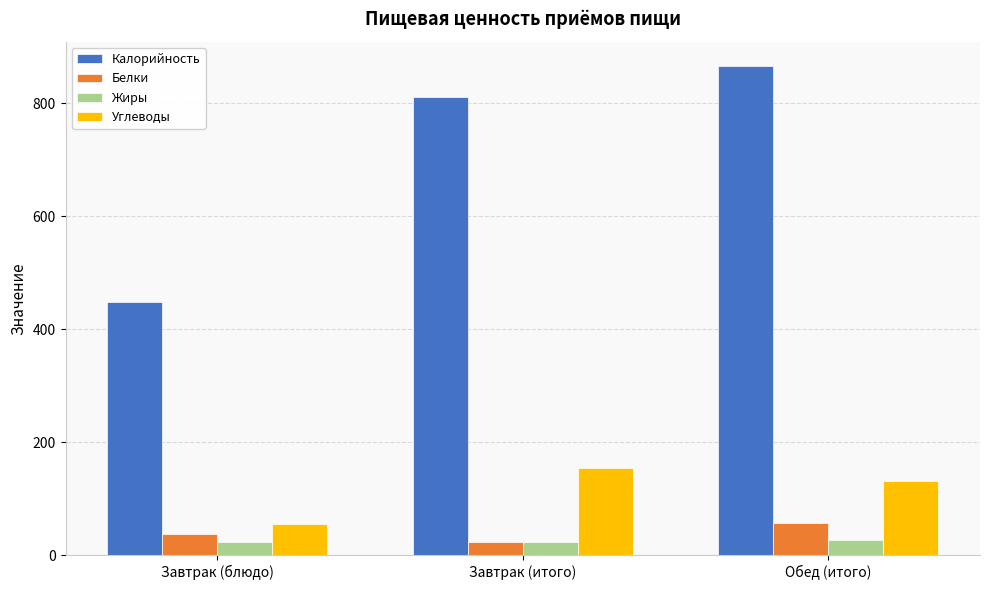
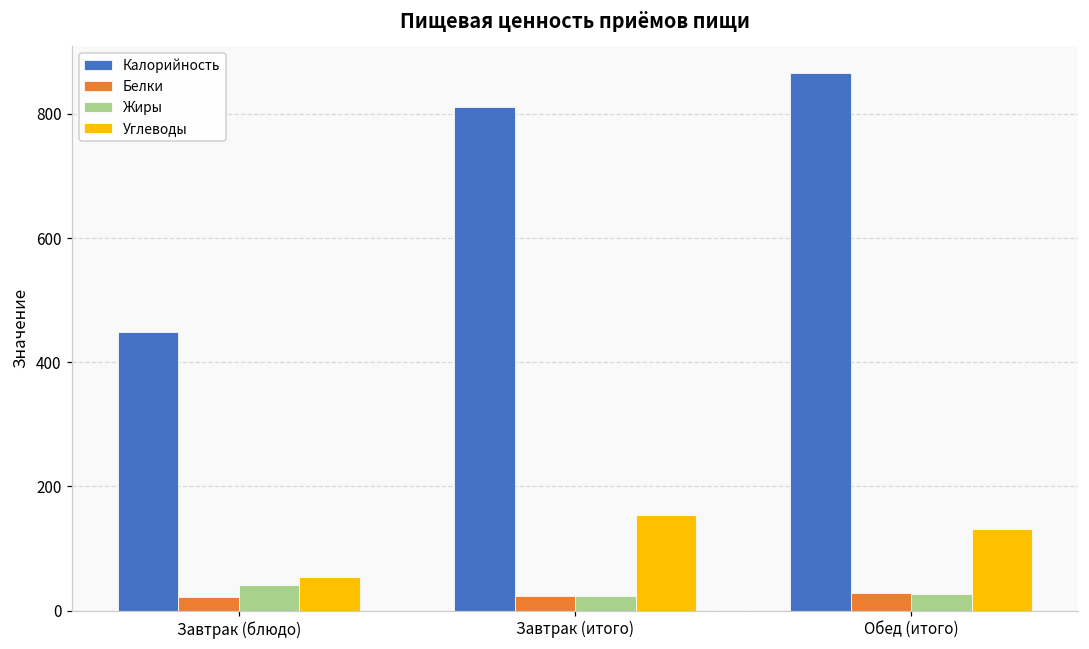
Белки, Завтрак (блюдо): 40 -> 20
Жиры, Завтрак (блюдо): 20 -> 40
Белки, Обед (итого): 60 -> 30
